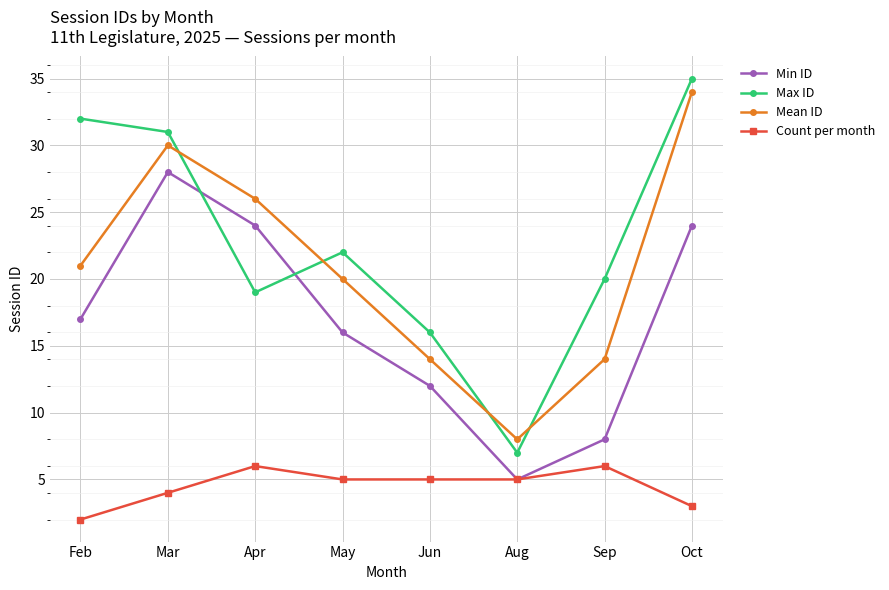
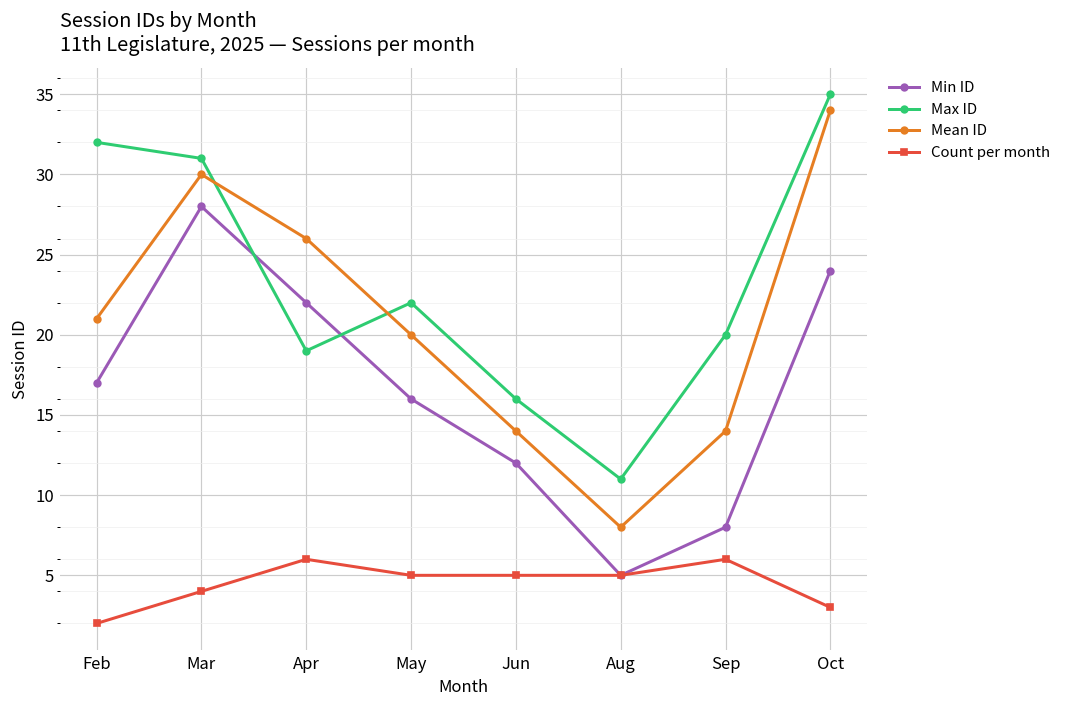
Min ID, Apr: 24 -> 22
Max ID, Aug: 7 -> 11
